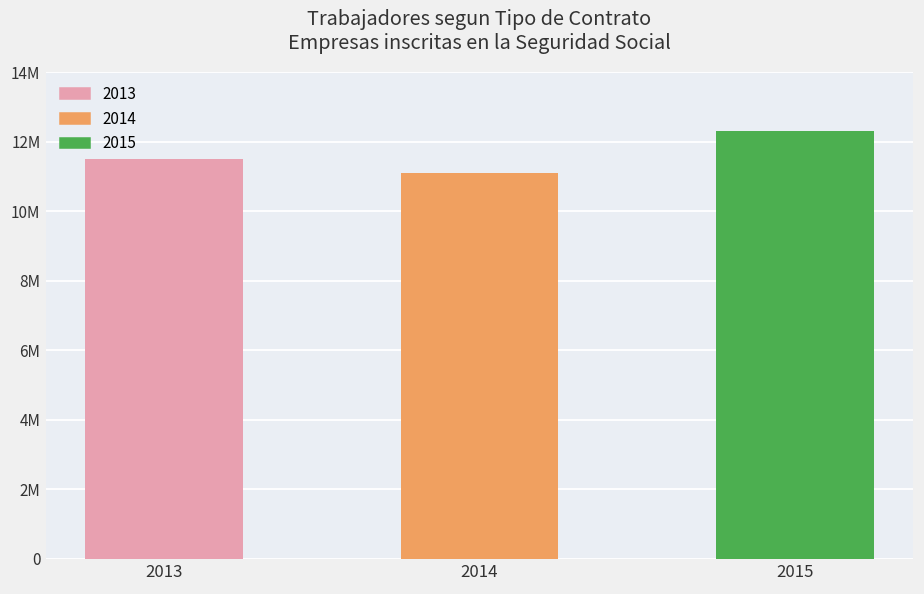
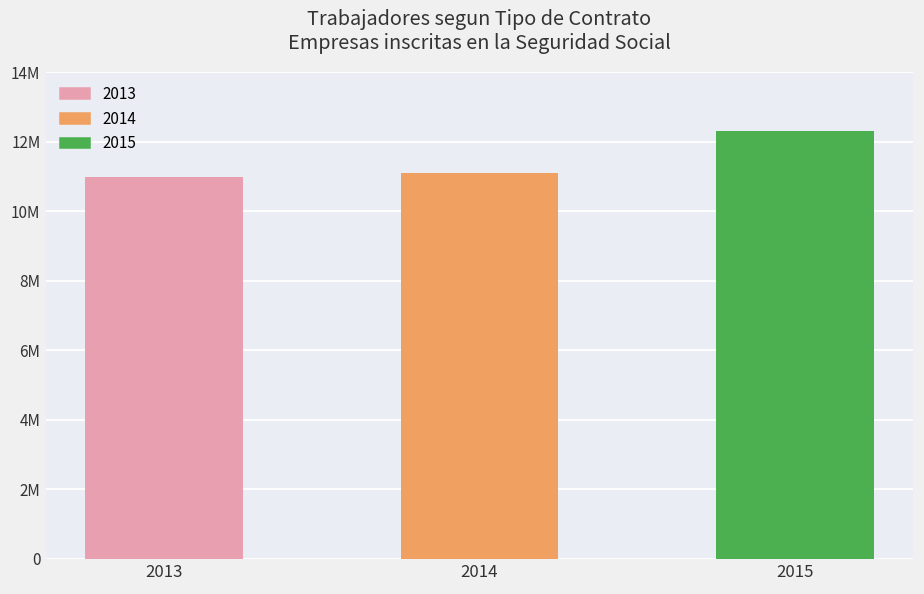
2013: 11500000 -> 11000000
